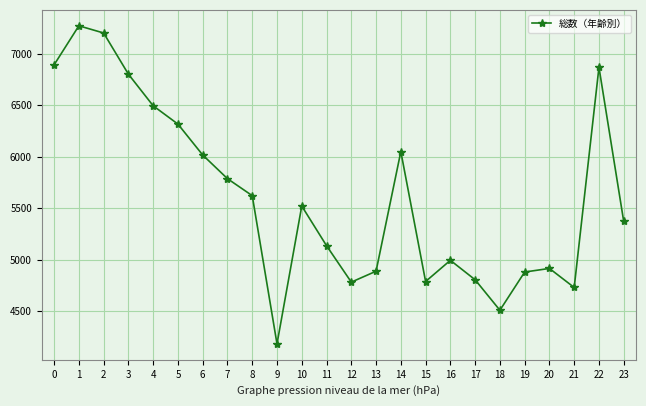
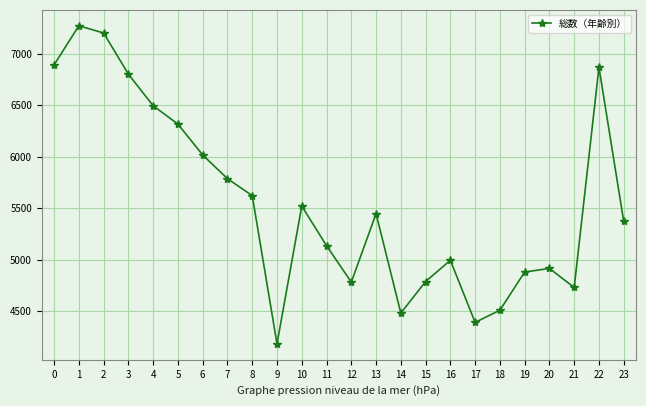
13: 4890 -> 5450
14: 6050 -> 4480
17: 4800 -> 4390
